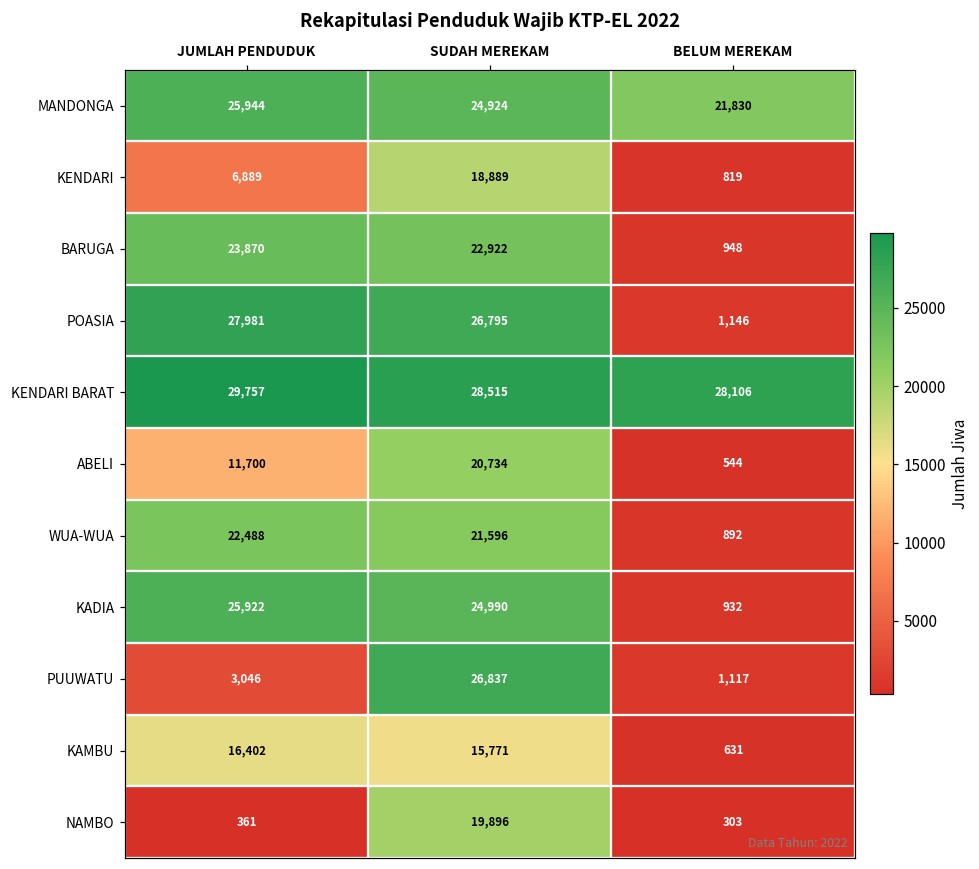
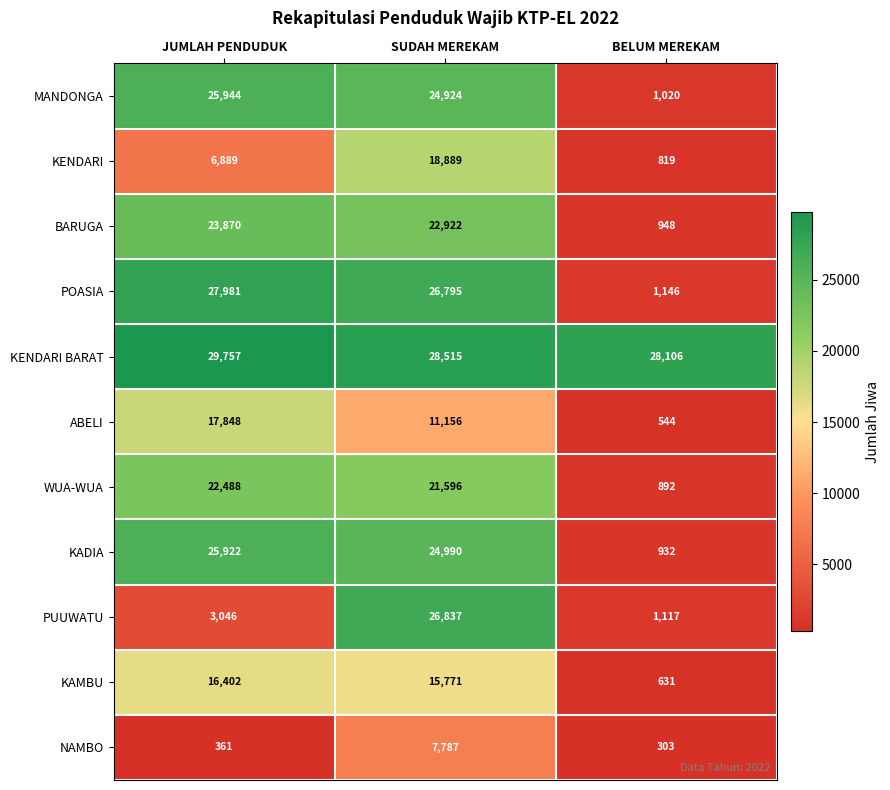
MANDONGA, BELUM MEREKAM: 21,830 -> 1,020
ABELI, JUMLAH PENDUDUK: 11,700 -> 17,848
ABELI, SUDAH MEREKAM: 20,734 -> 11,156
NAMBO, SUDAH MEREKAM: 19,896 -> 7,787
